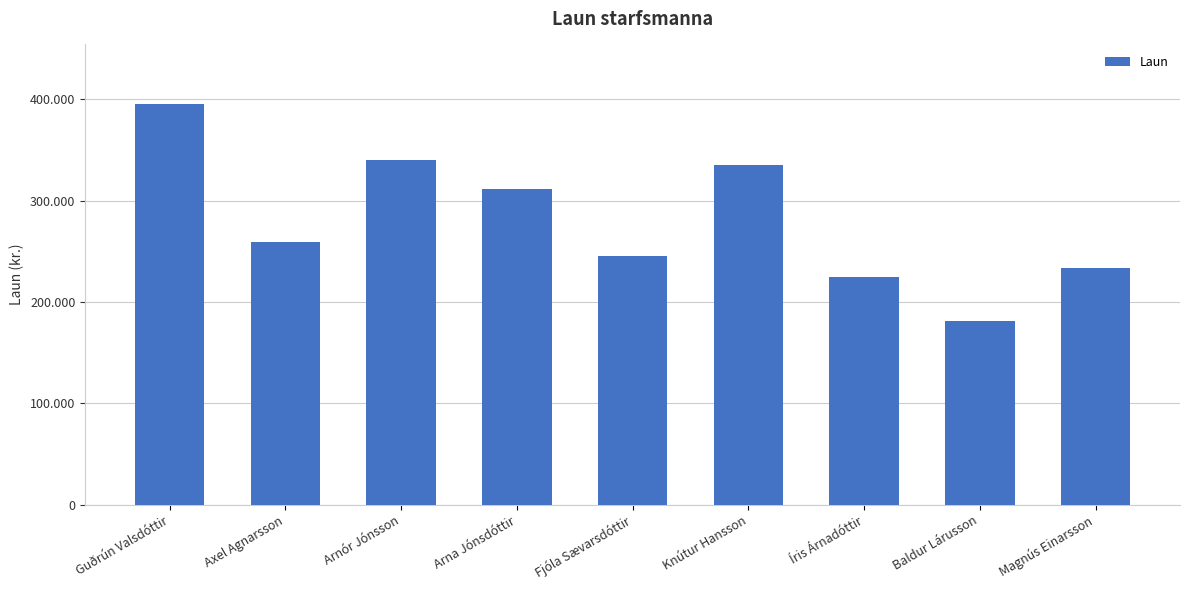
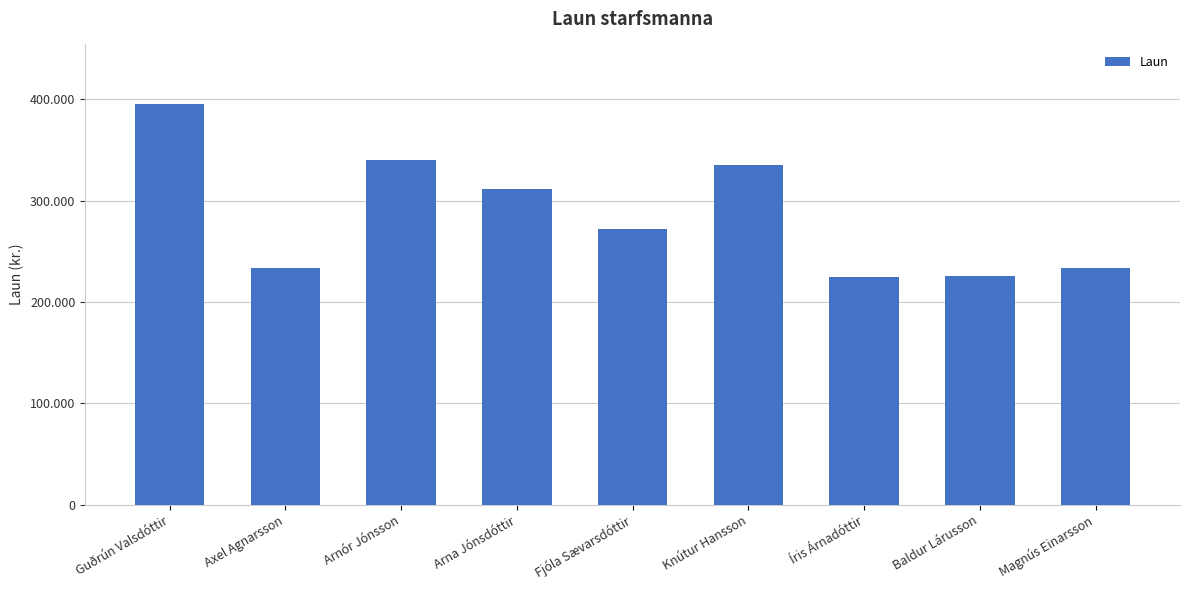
Axel Agnarsson: 259 -> 234
Fjóla Sævarsdóttir: 245 -> 272
Baldur Lárusson: 181 -> 226
